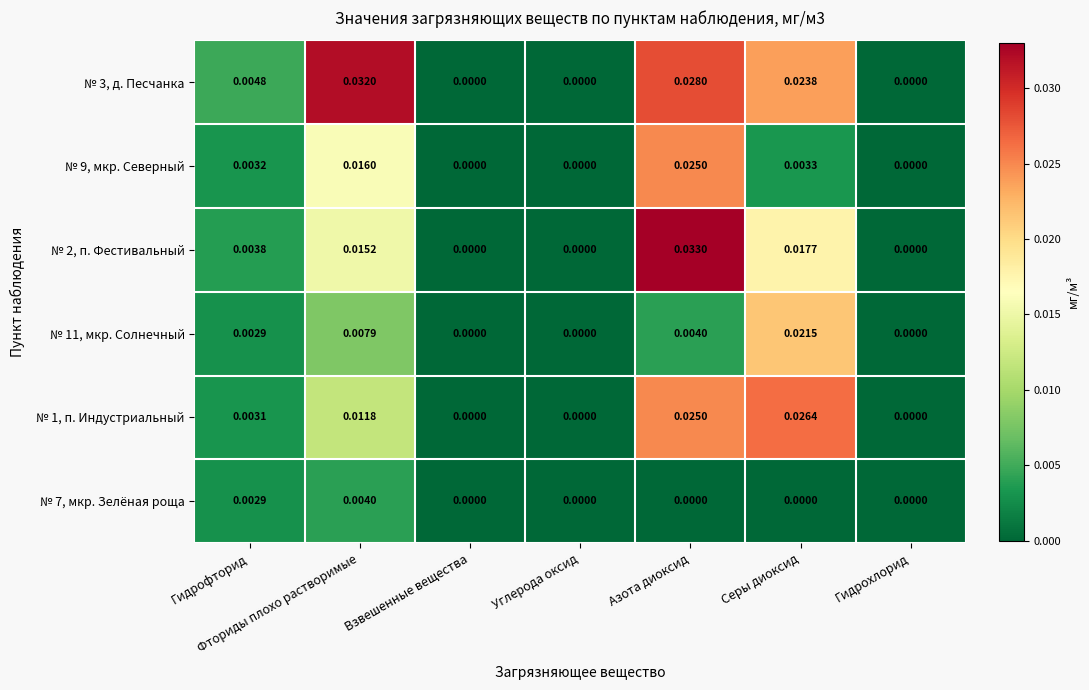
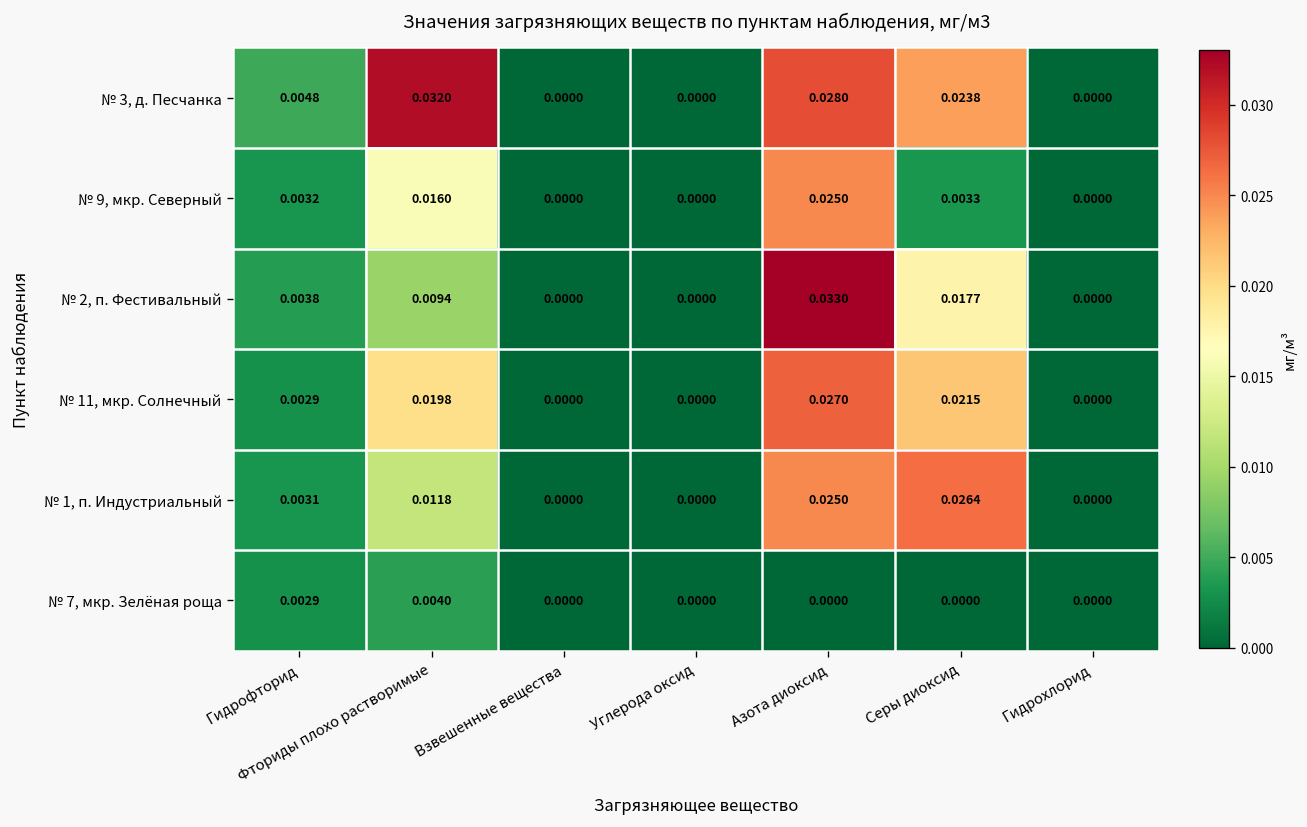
№ 2, п. Фестивальный, Фториды плохо растворимые: 0.0152 -> 0.0094
№ 11, мкр. Солнечный, Фториды плохо растворимые: 0.0079 -> 0.0198
№ 11, мкр. Солнечный, Азота диоксид: 0.0040 -> 0.0270
